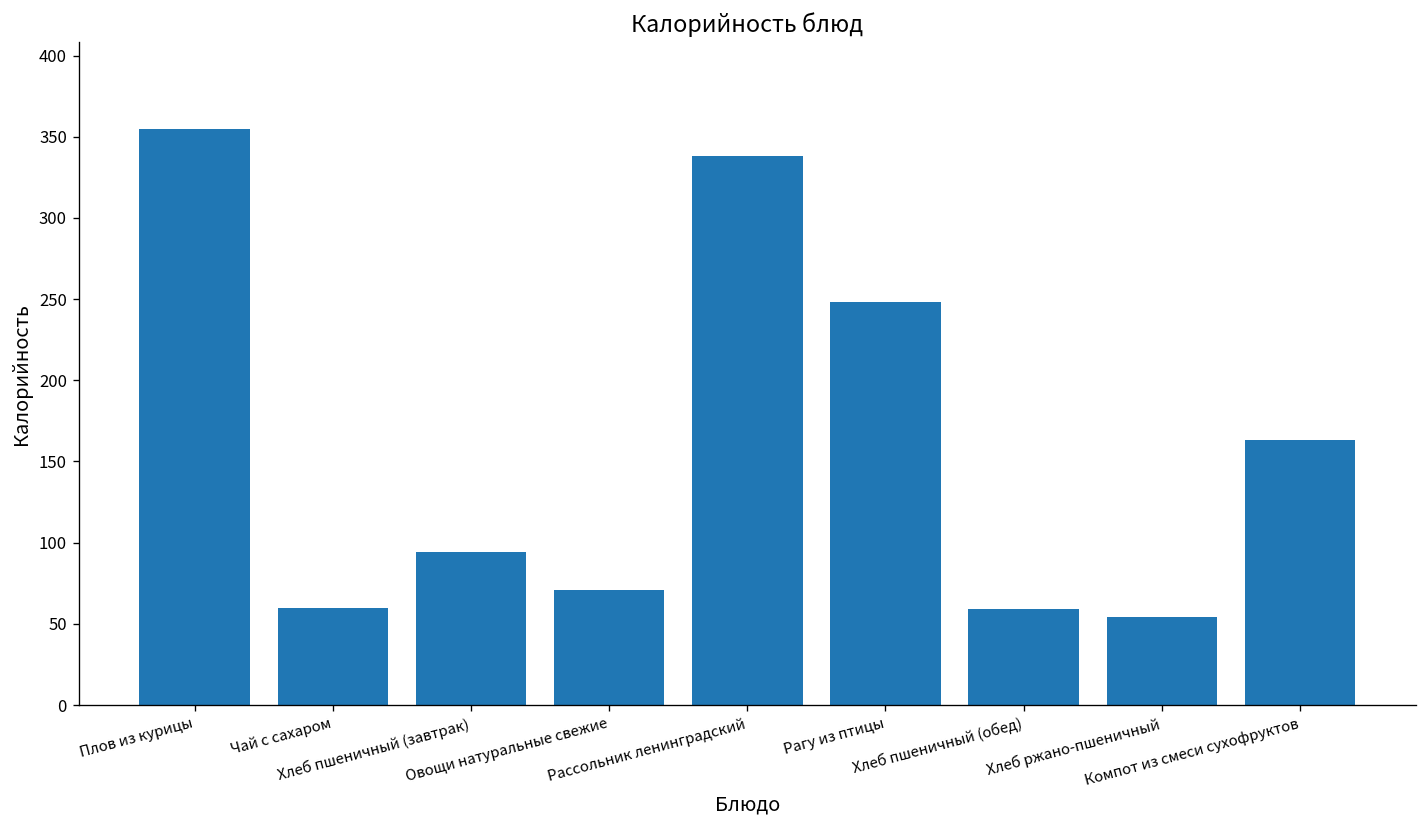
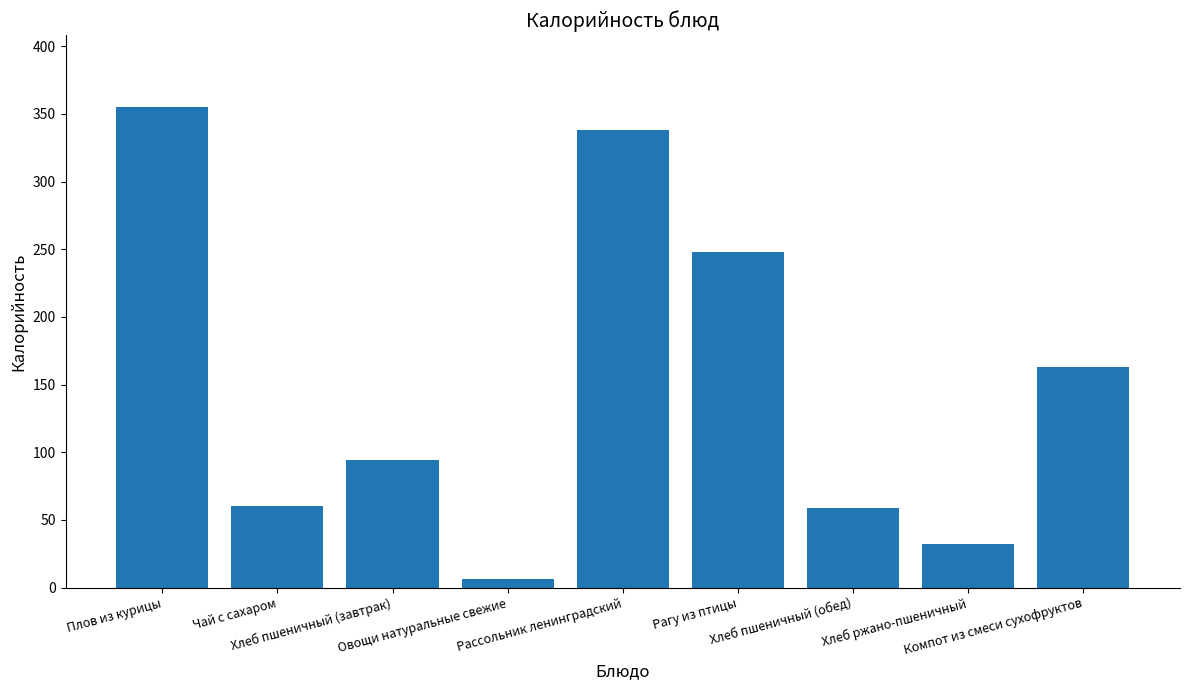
Овощи натуральные свежие: 71 -> 6
Хлеб ржано-пшеничный: 54 -> 32
